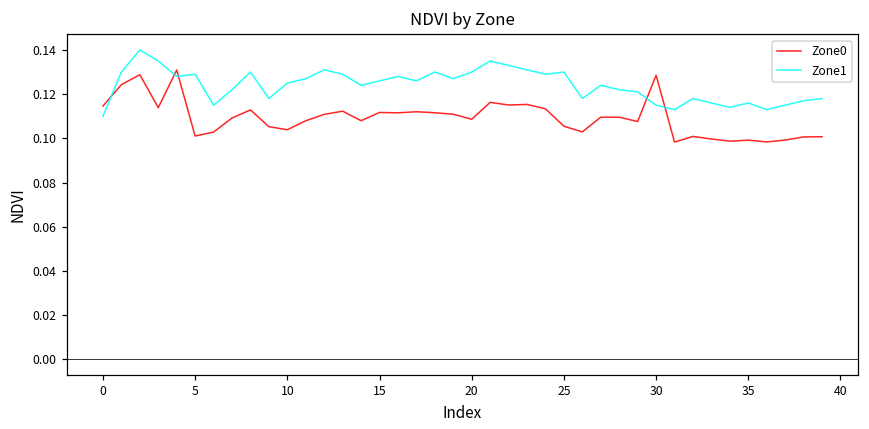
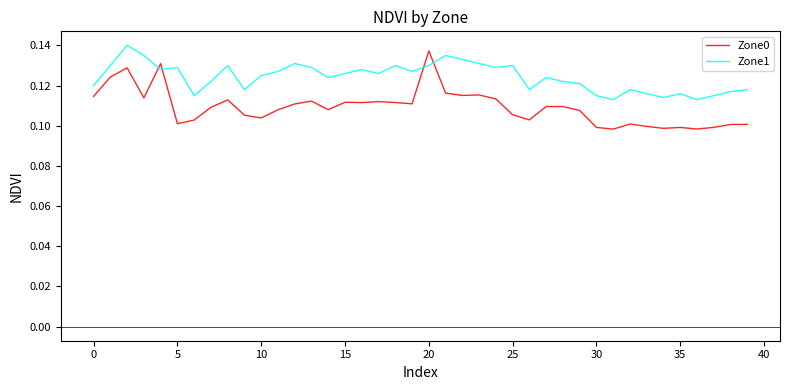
Zone1, 0: 0.11 -> 0.12
Zone0, 20: 0.109 -> 0.137
Zone0, 30: 0.129 -> 0.099
